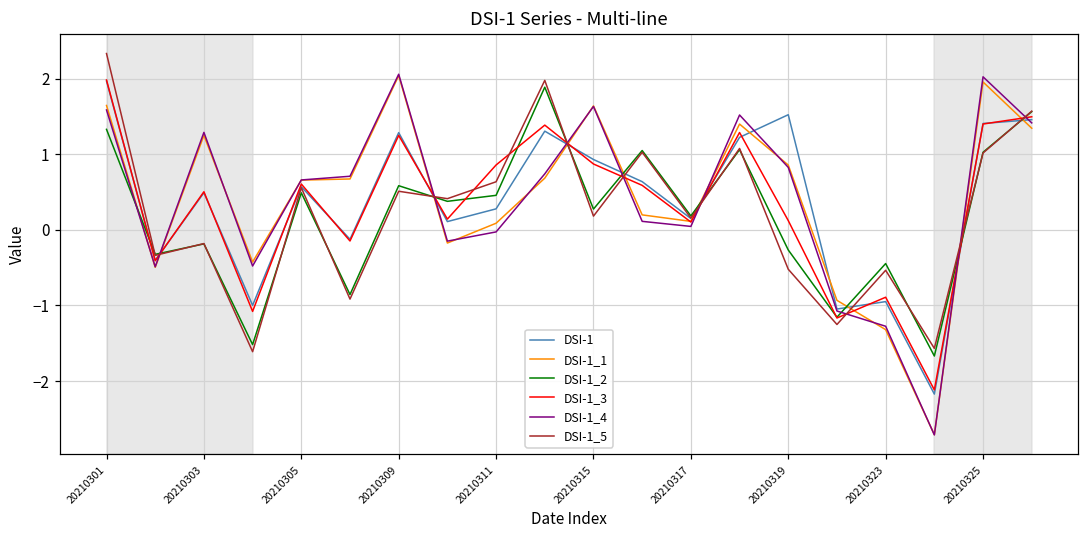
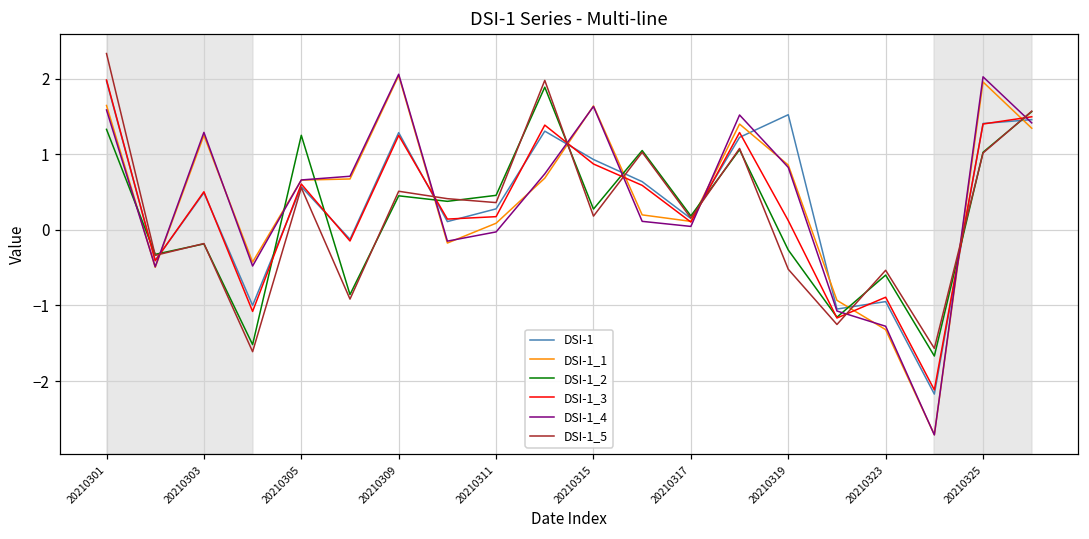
DSI-1_2, 20210305: 0.5 -> 1.3
DSI-1_2, 20210309: 0.6 -> 0.5
DSI-1_3, 20210311: 0.9 -> 0.2
DSI-1_5, 20210311: 0.6 -> 0.4
DSI-1_2, 20210323: -0.4 -> -0.6
